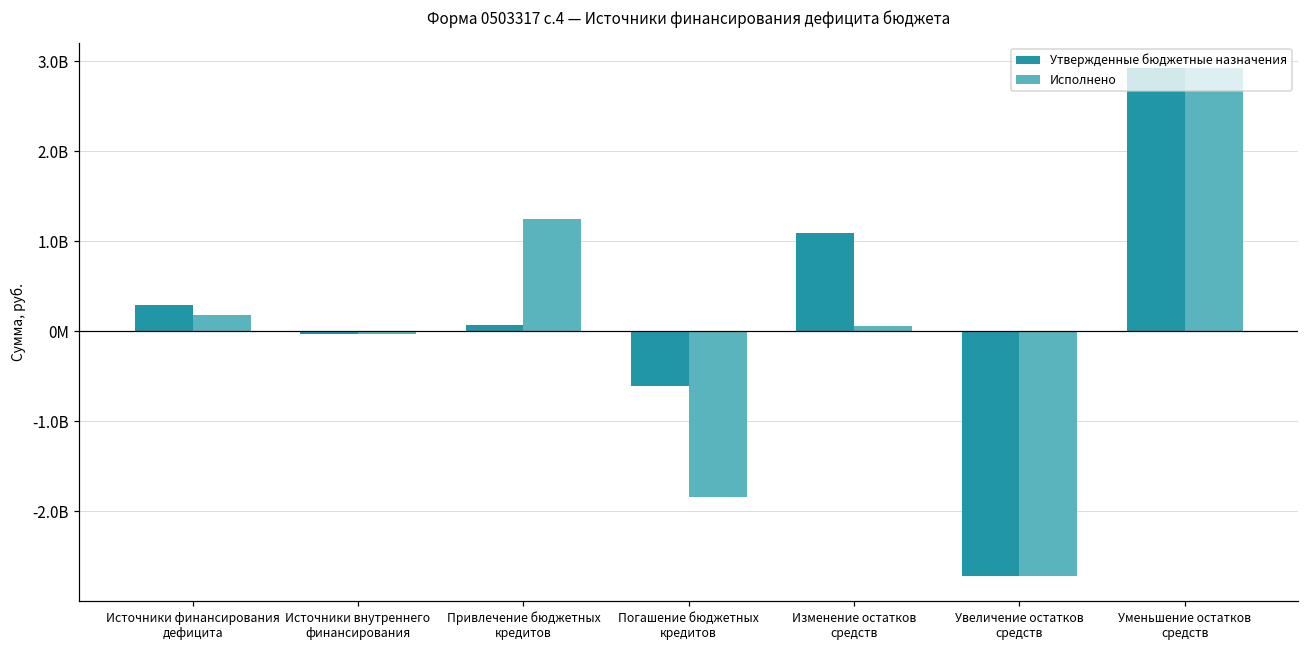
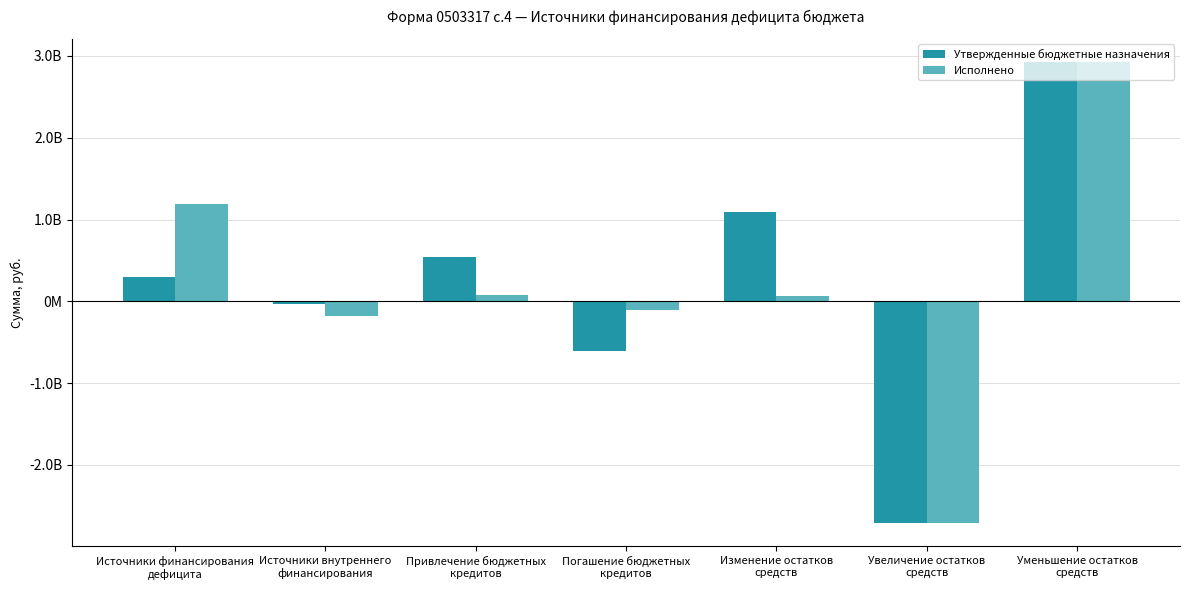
Исполнено, Источники финансирования дефицита: 200000000 -> 1200000000
Исполнено, Источники внутреннего финансирования: 0 -> -200000000
Утвержденные бюджетные назначения, Привлечение бюджетных кредитов: 100000000 -> 500000000
Исполнено, Привлечение бюджетных кредитов: 1300000000 -> 100000000
Исполнено, Погашение бюджетных кредитов: -1800000000 -> -100000000
